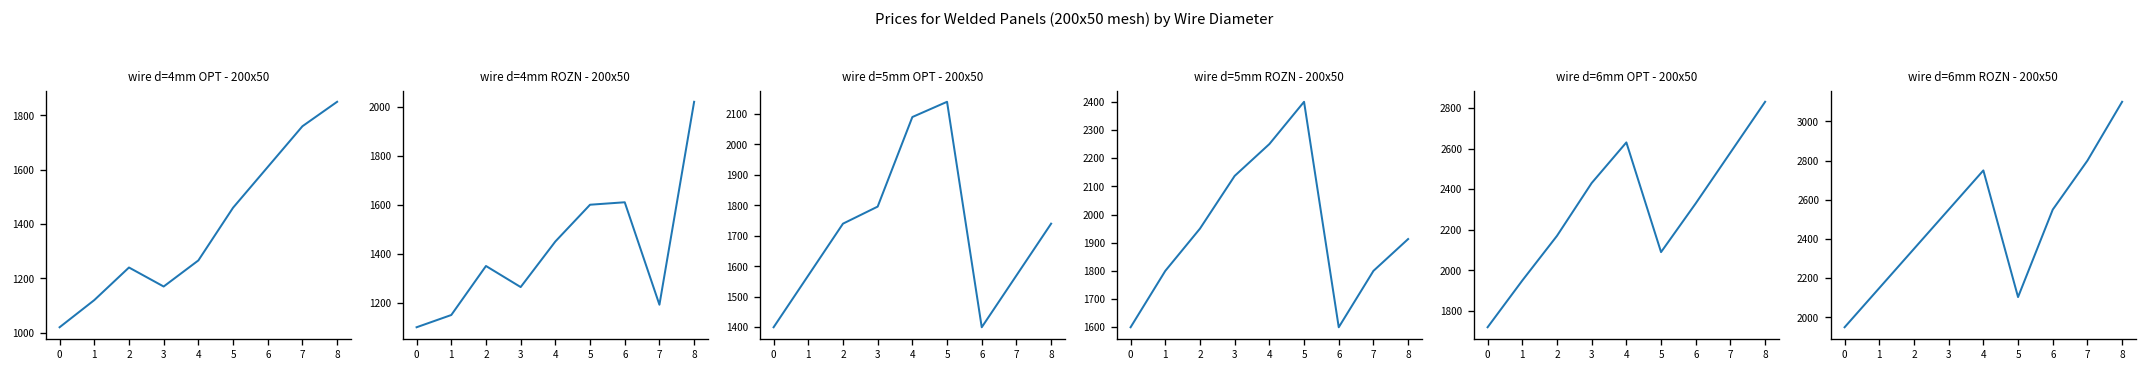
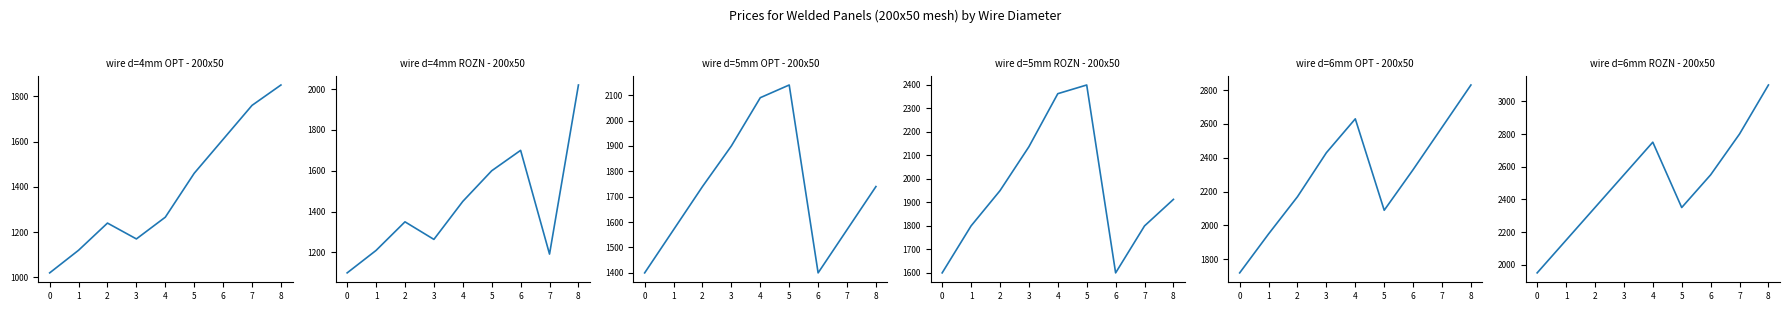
wire d=4mm ROZN - 200x50, 1: 1150 -> 1210
wire d=4mm ROZN - 200x50, 6: 1610 -> 1700
wire d=5mm OPT - 200x50, 3: 1800 -> 1900
wire d=5mm ROZN - 200x50, 4: 2250 -> 2360
wire d=6mm ROZN - 200x50, 5: 2100 -> 2350
